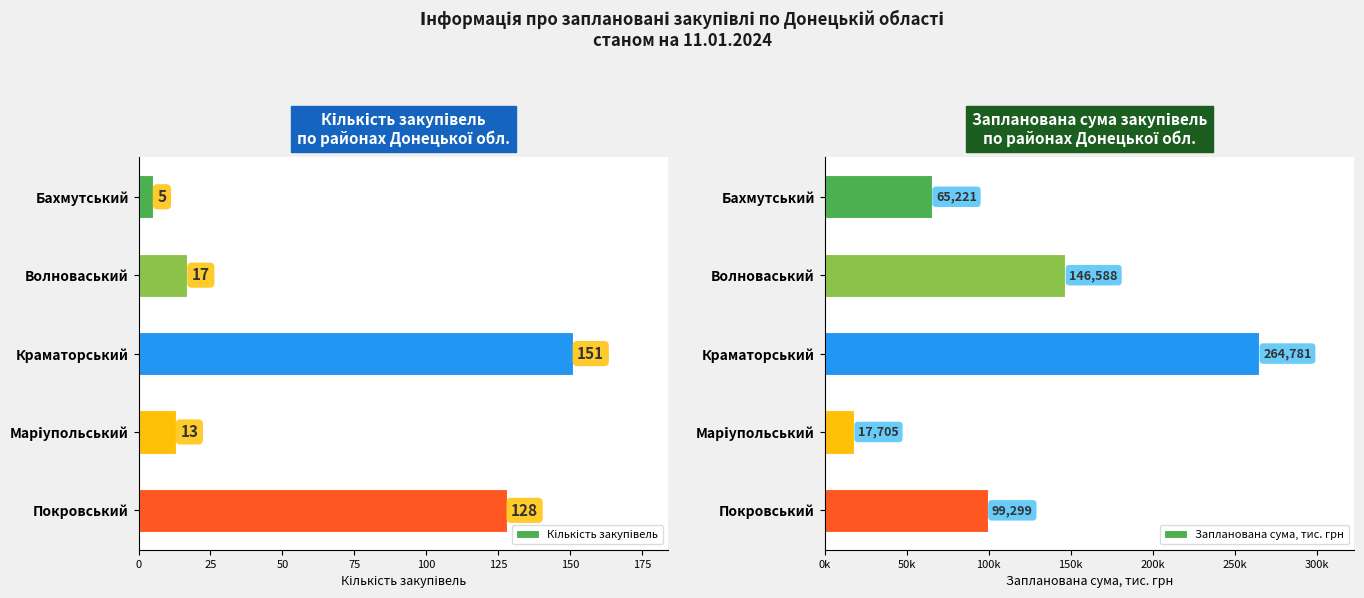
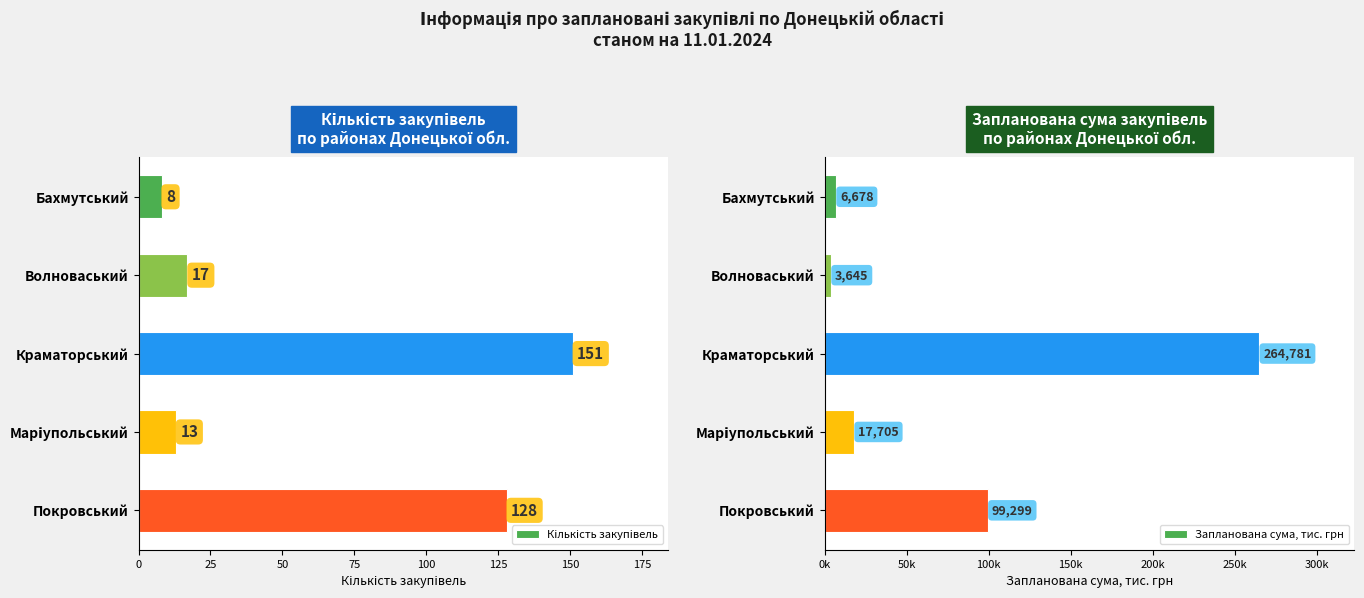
Кількість закупівель по районах Донецької обл., Бахмутський: 5 -> 8
Запланована сума закупівель по районах Донецької обл., Бахмутський: 65,221 -> 6,678
Запланована сума закупівель по районах Донецької обл., Волноваський: 146,588 -> 3,645
